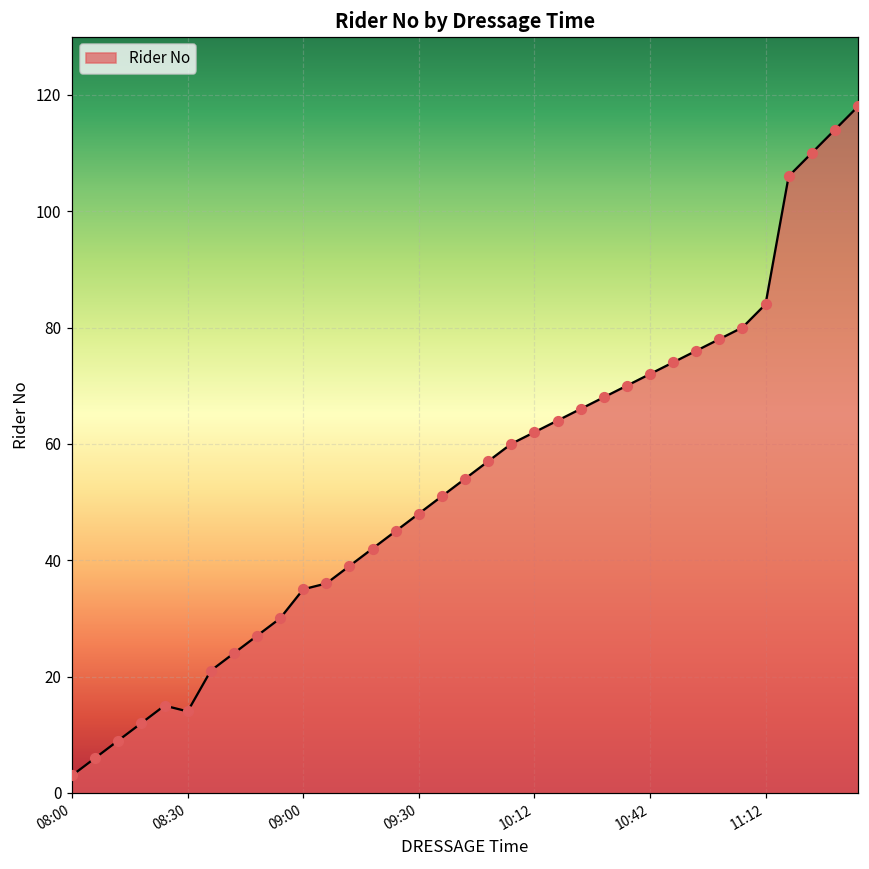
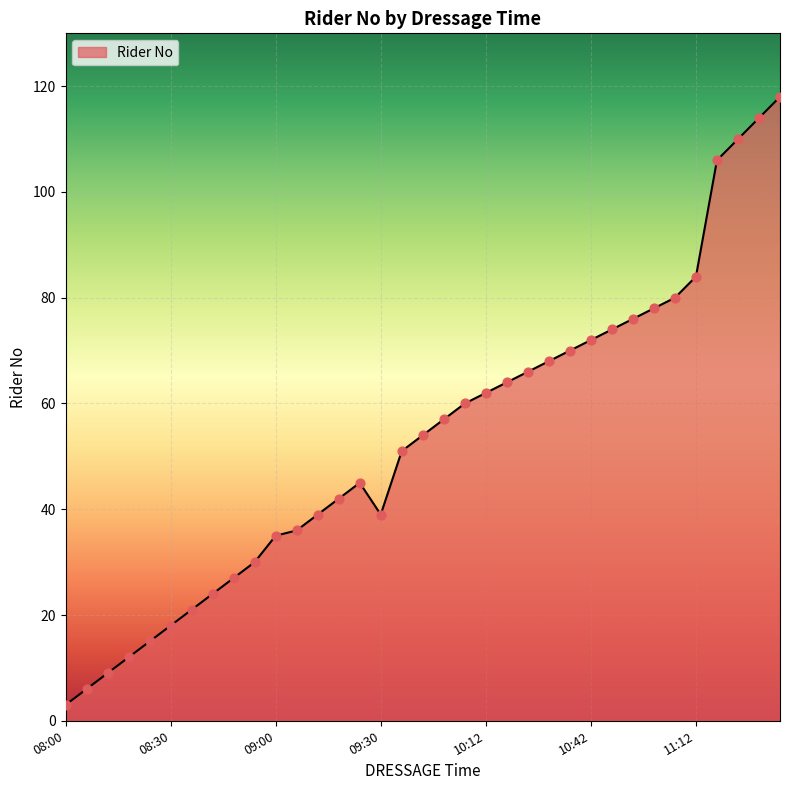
08:30: 14 -> 18
09:30: 48 -> 39
